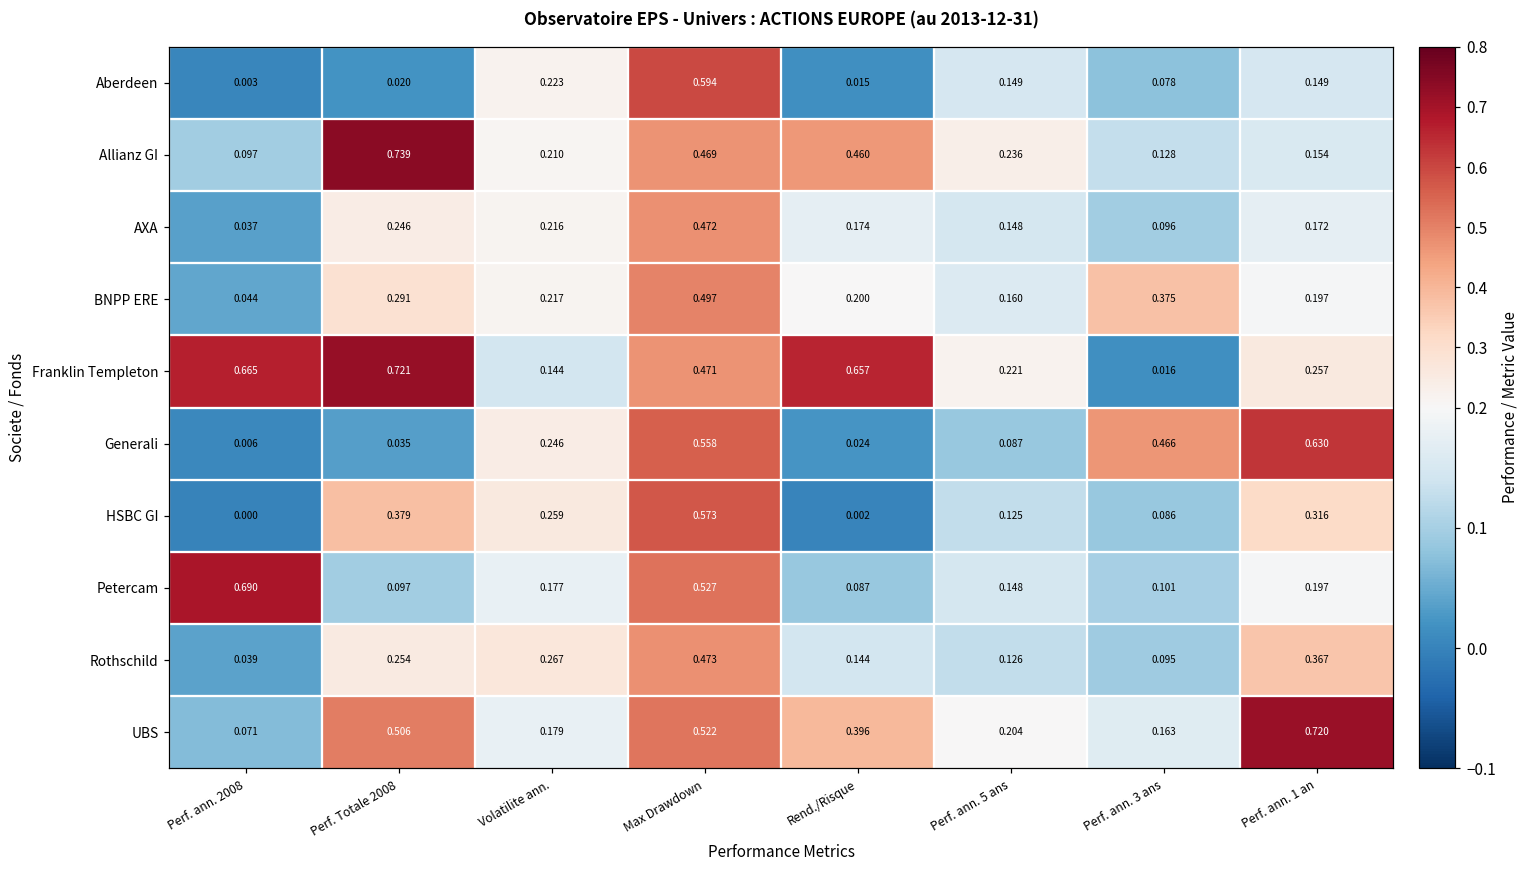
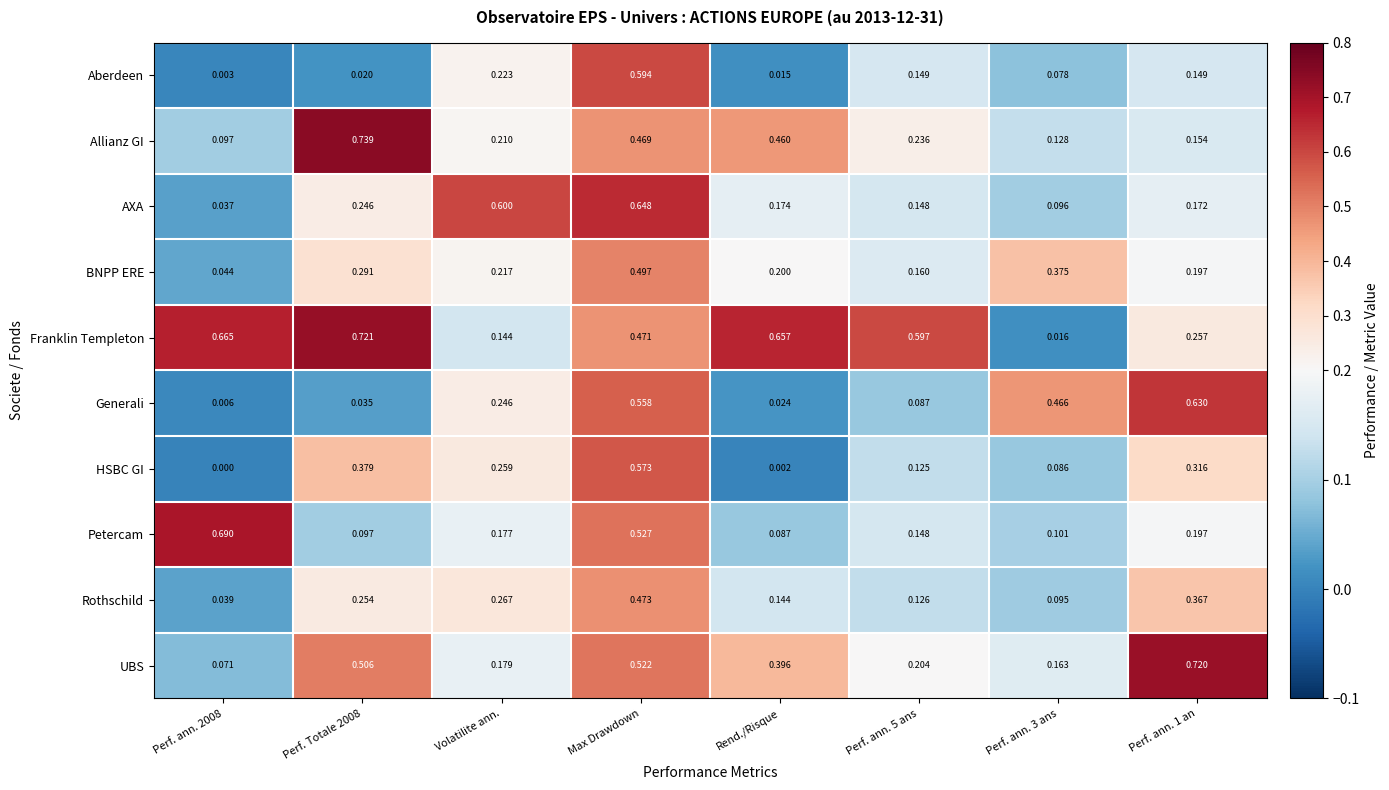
AXA, Volatilite ann.: 0.216 -> 0.600
AXA, Max Drawdown: 0.472 -> 0.648
Franklin Templeton, Perf. ann. 5 ans: 0.221 -> 0.597
